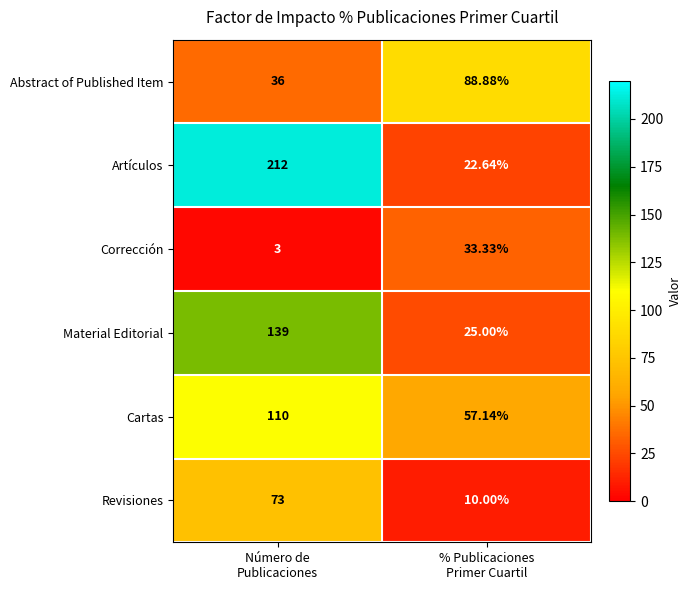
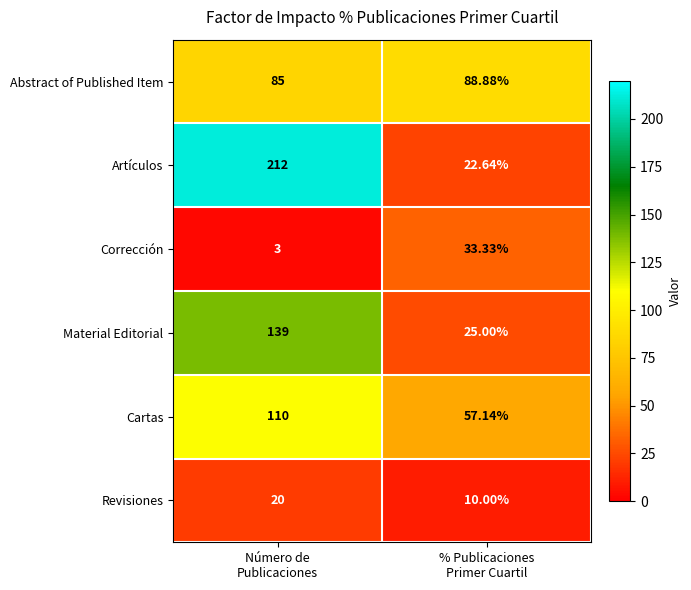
Abstract of Published Item, Número de Publicaciones: 36 -> 85
Revisiones, Número de Publicaciones: 73 -> 20
